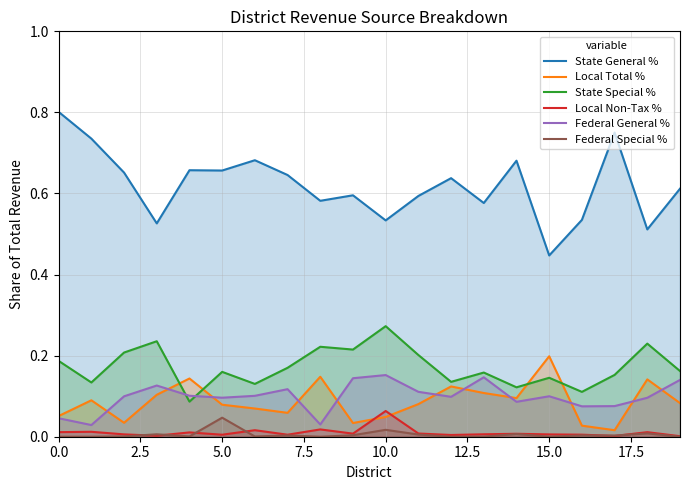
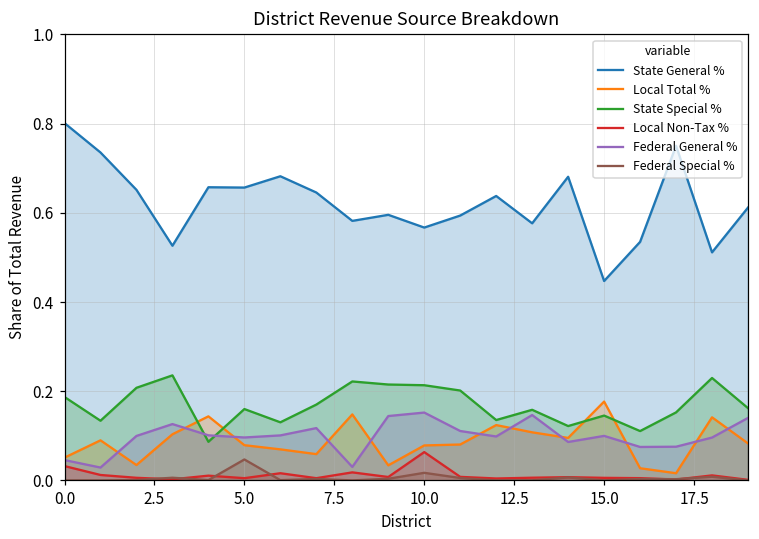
Local Non-Tax %, 0.0: 0.01 -> 0.03
State General %, 10.0: 0.53 -> 0.57
Local Total %, 10.0: 0.05 -> 0.08
State Special %, 10.0: 0.27 -> 0.21
Local Total %, 15.0: 0.20 -> 0.18
